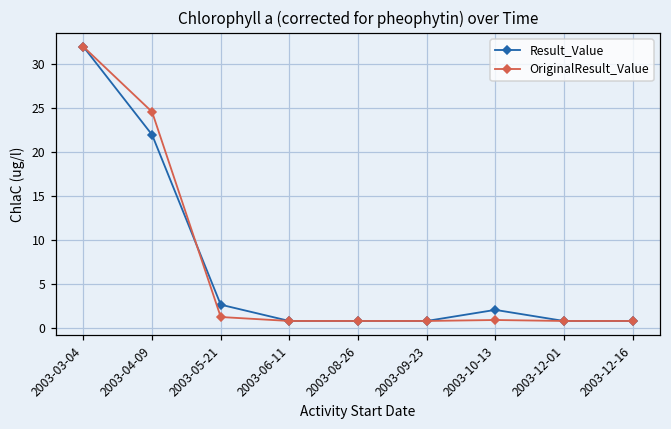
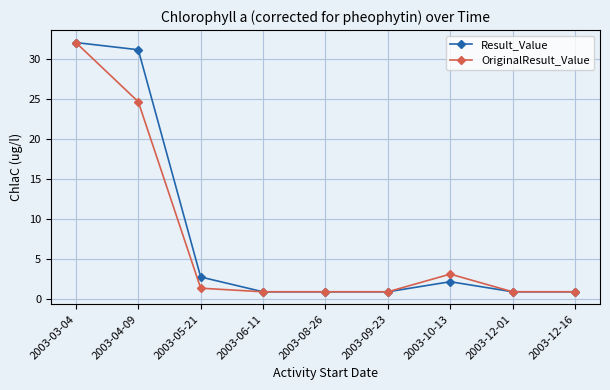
Result_Value, 2003-04-09: 22 -> 31
OriginalResult_Value, 2003-10-13: 1 -> 3
